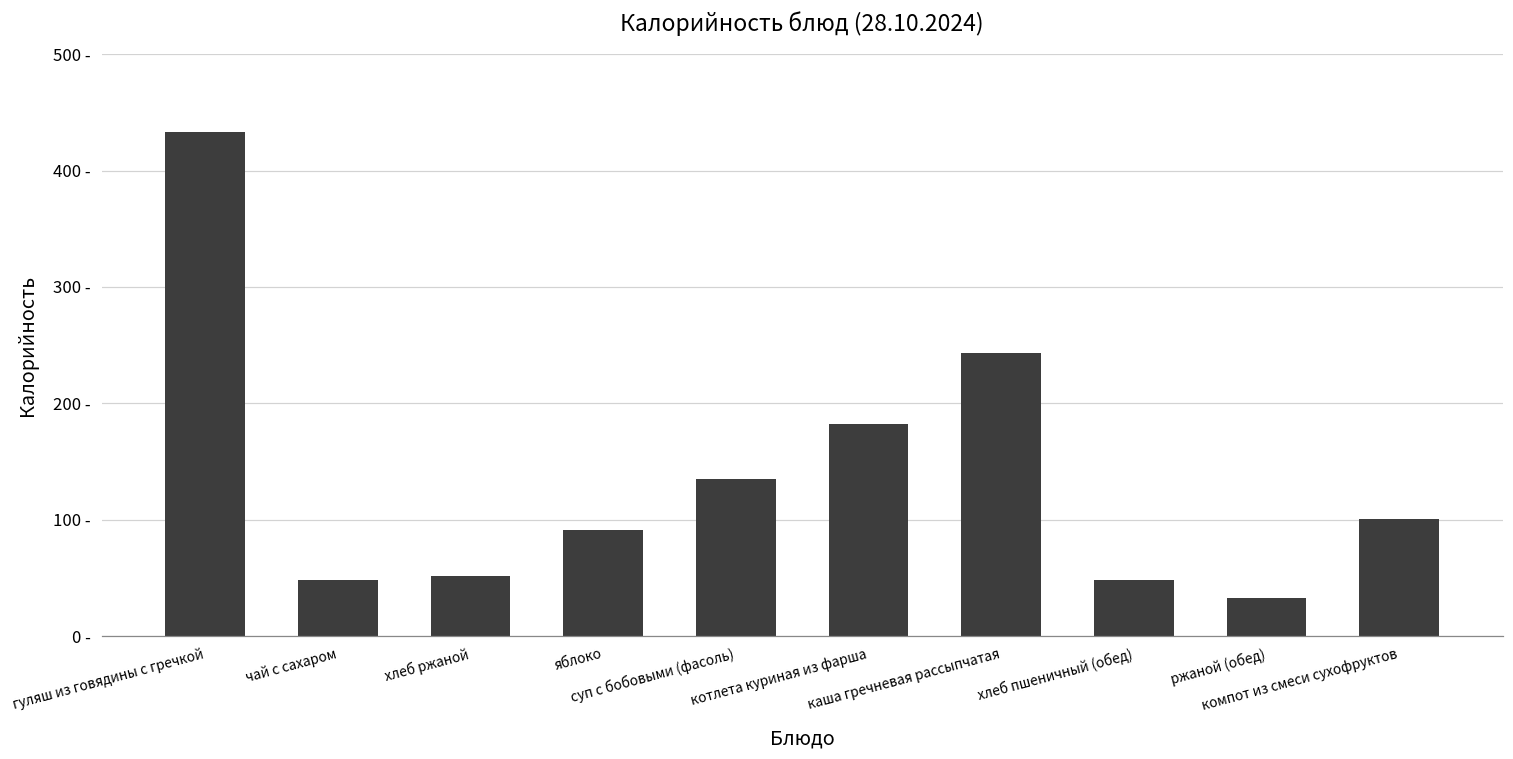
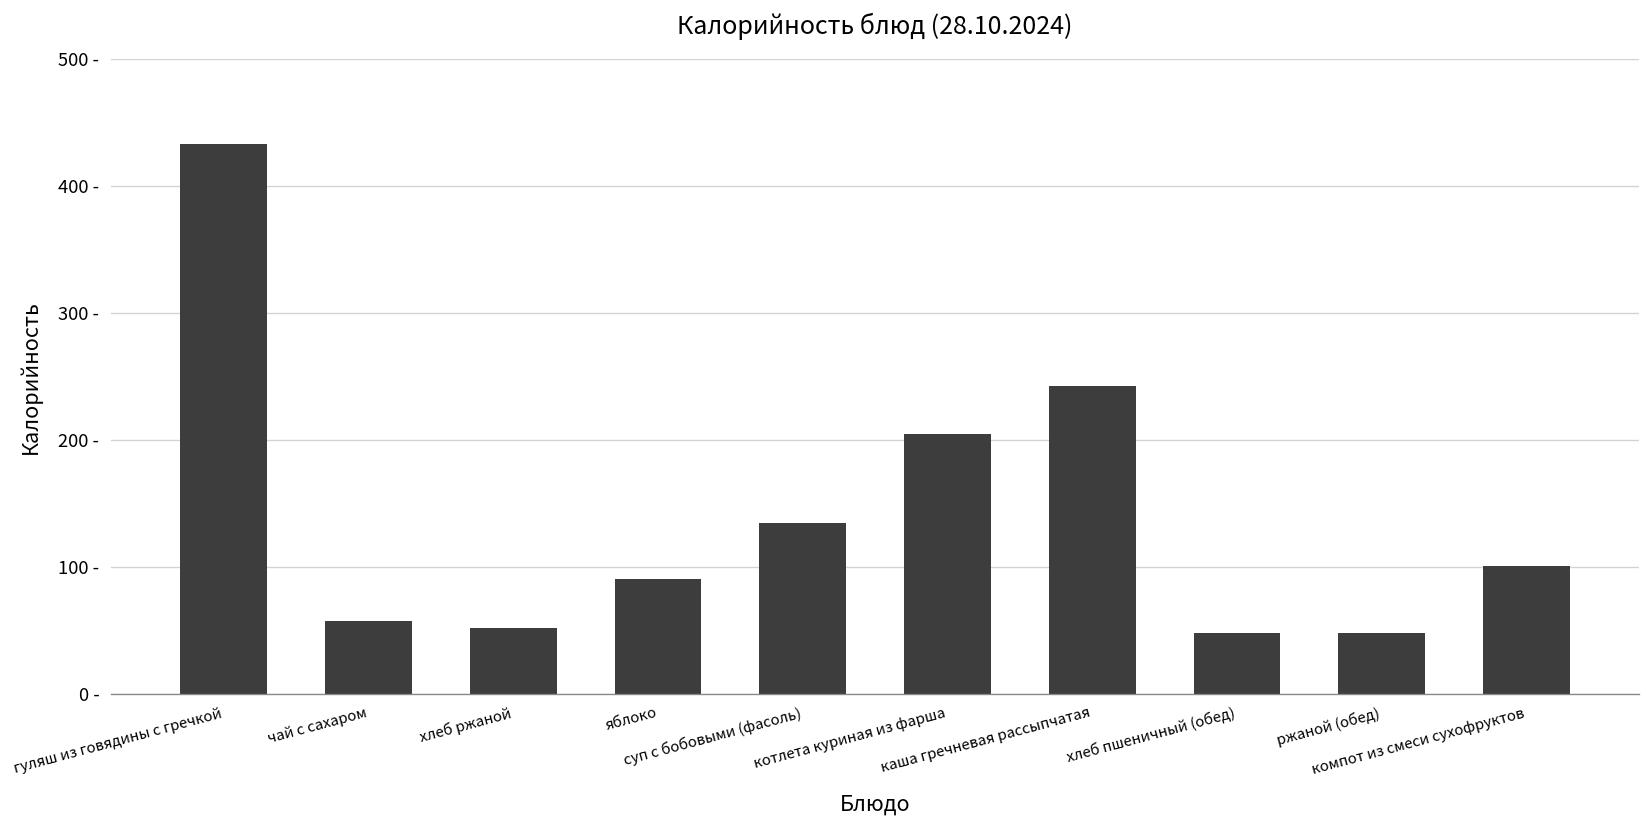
чай с сахаром: 48 - -> 58 -
котлета куриная из фарша: 182 - -> 205 -
ржаной (обед): 33 - -> 48 -
